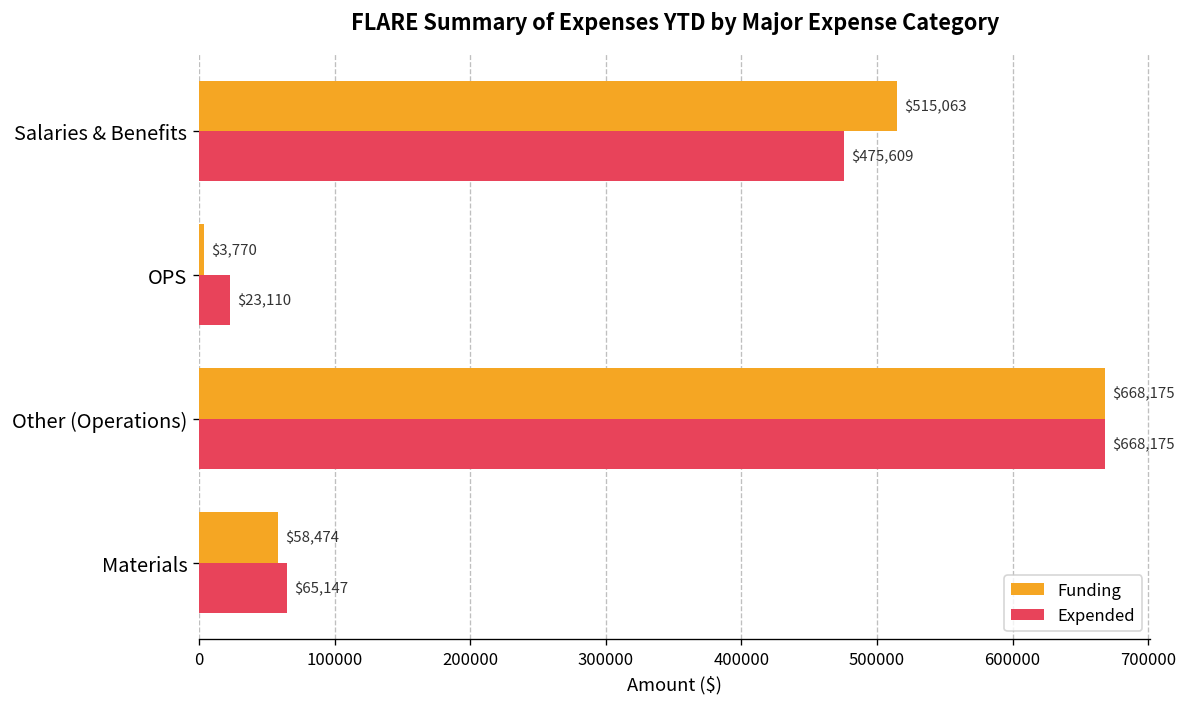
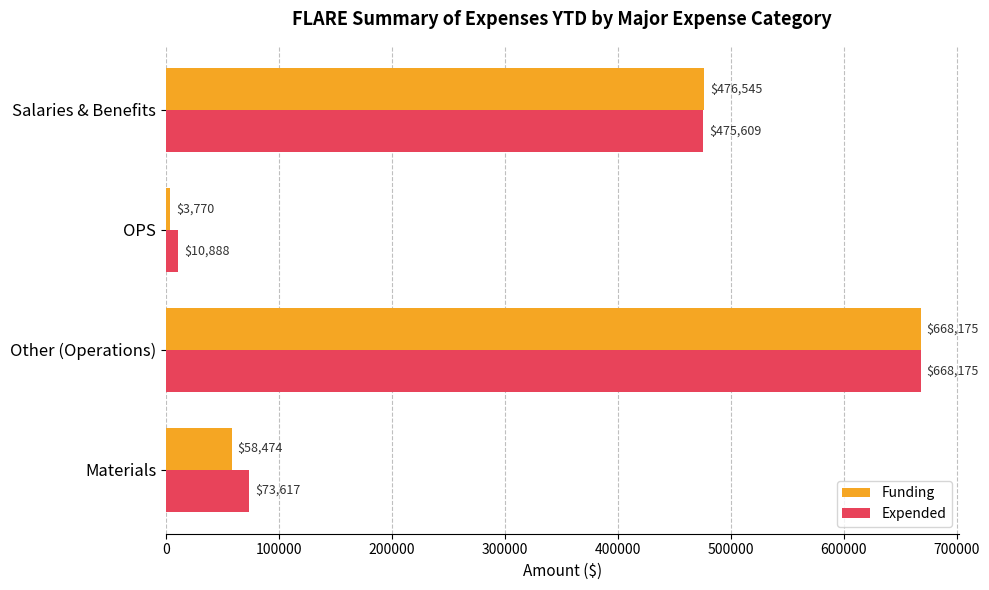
Funding, Salaries & Benefits: $515,063 -> $476,545
Expended, OPS: $23,110 -> $10,888
Expended, Materials: $65,147 -> $73,617
